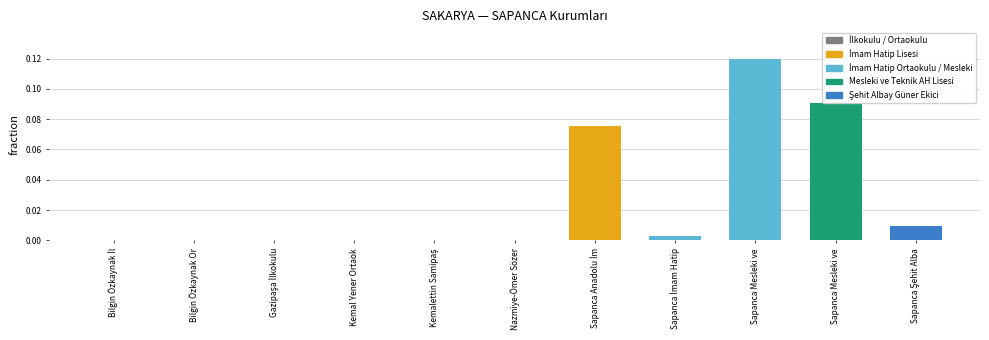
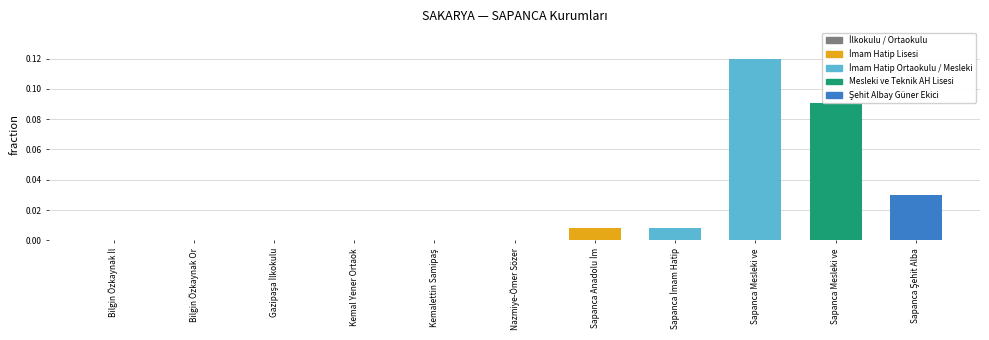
Sapanca Anadolu İm: 0.075 -> 0.008
Sapanca İmam Hatip: 0.003 -> 0.008
Sapanca Şehit Alba: 0.010 -> 0.030
